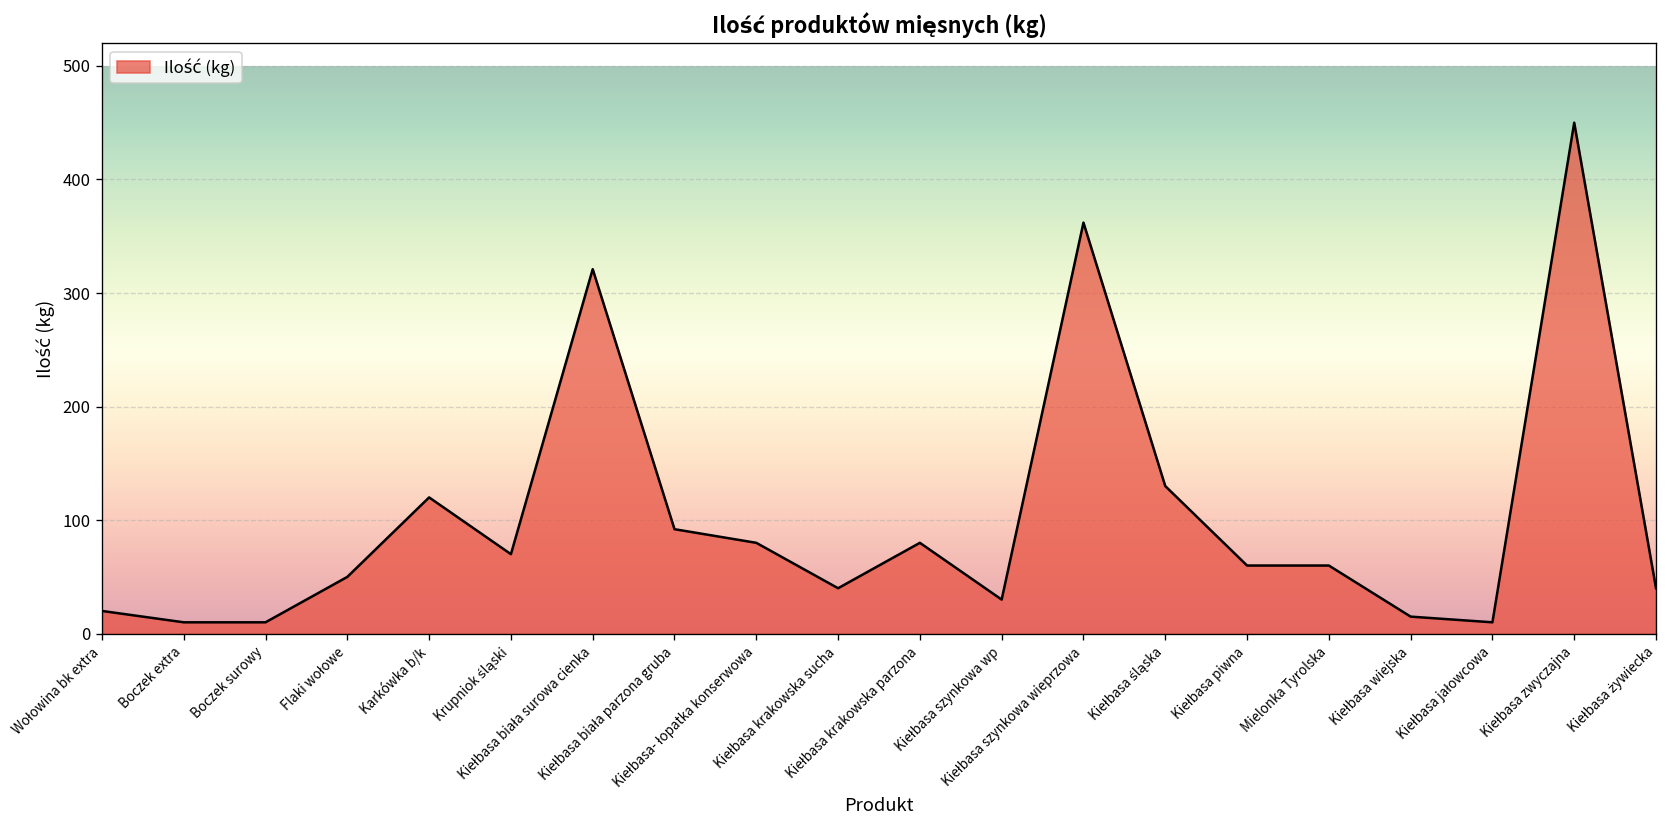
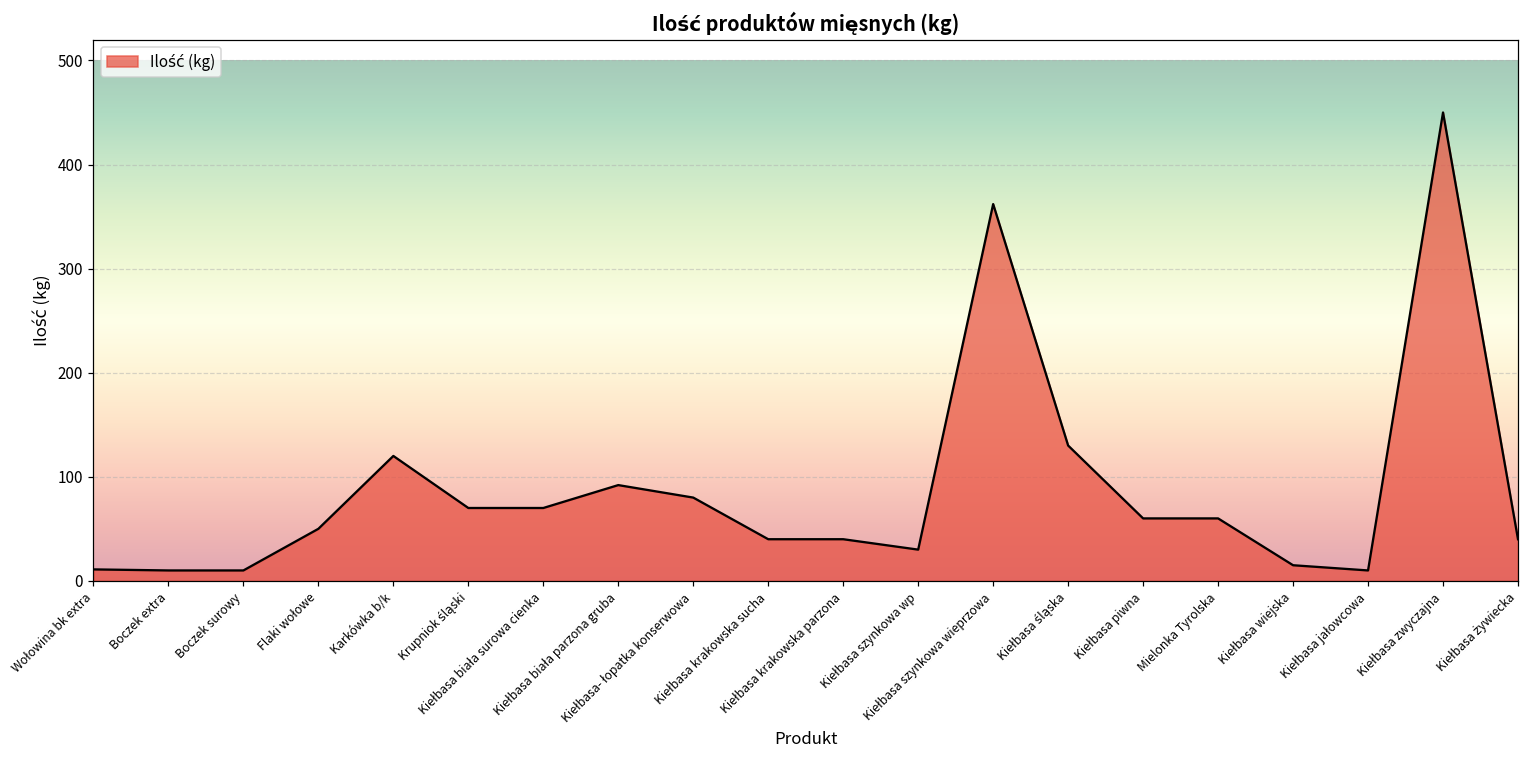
Wołowina bk extra: 20 -> 10
Kiełbasa biała surowa cienka: 320 -> 70
Kiełbasa krakowska parzona: 80 -> 40
